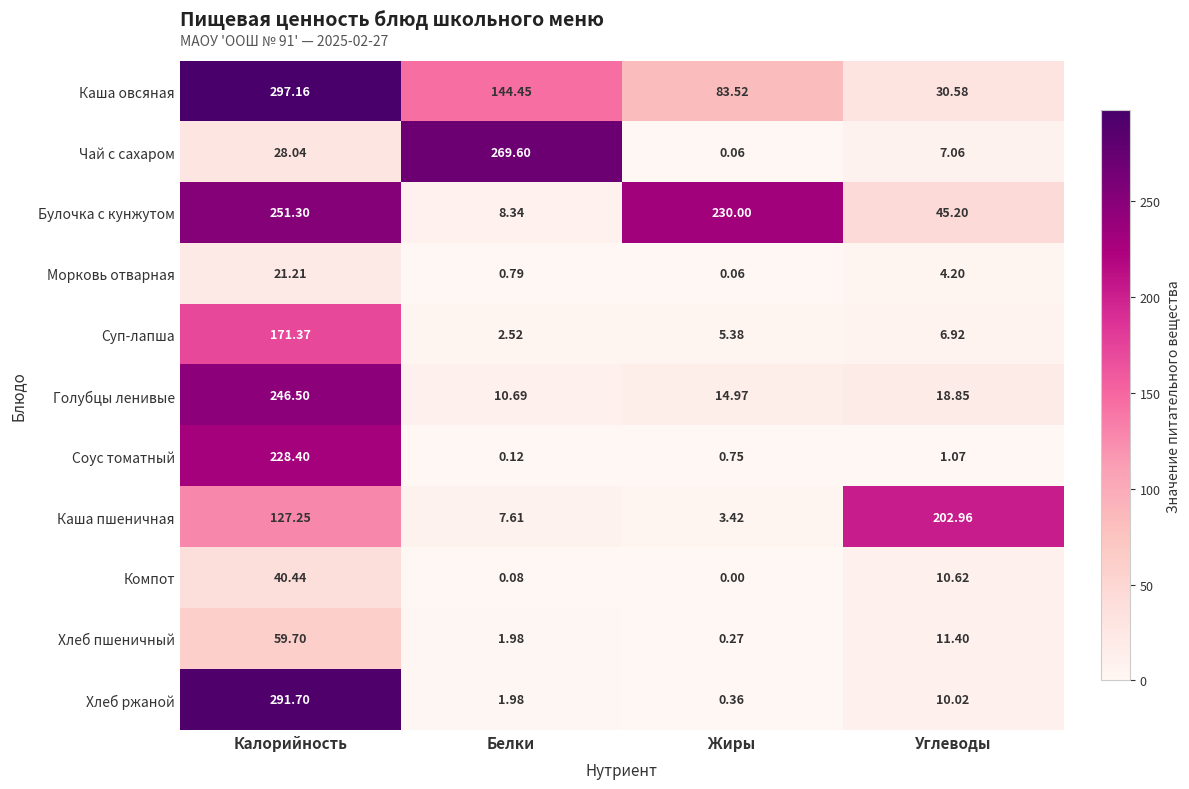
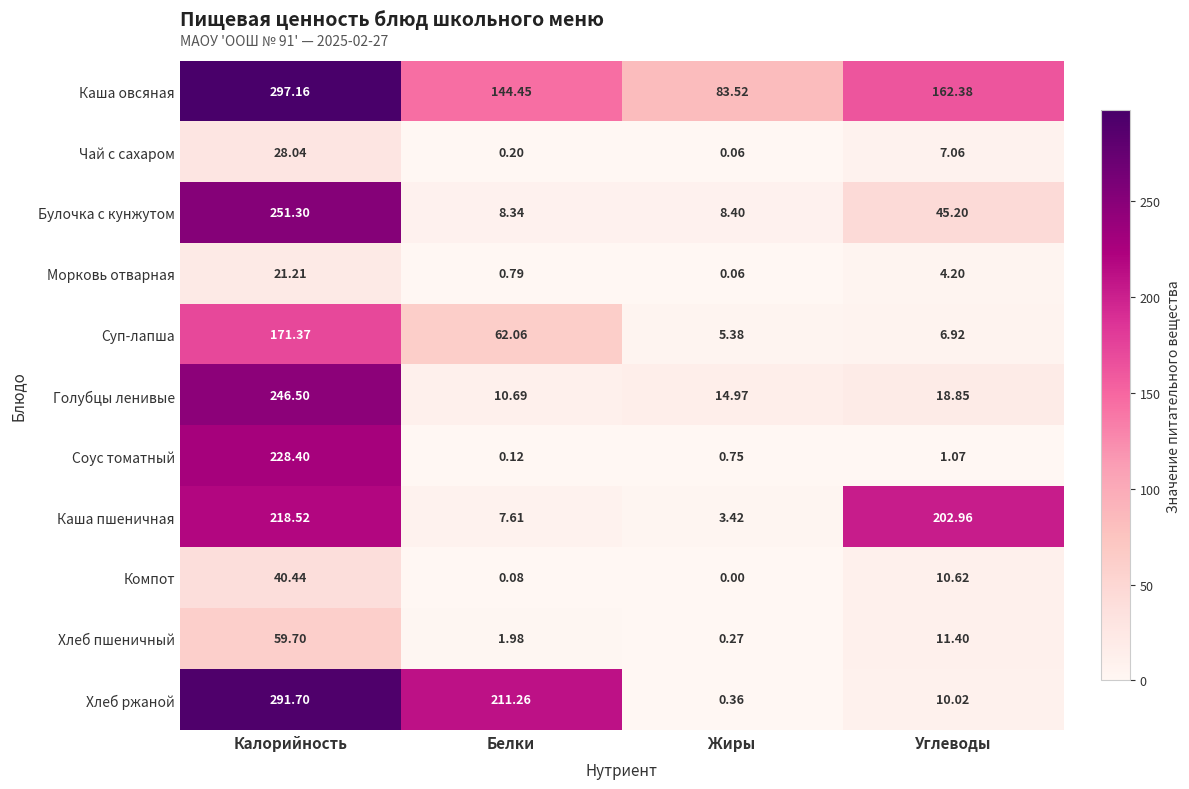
Каша овсяная, Углеводы: 30.58 -> 162.38
Чай с сахаром, Белки: 269.60 -> 0.20
Булочка с кунжутом, Жиры: 230.00 -> 8.40
Суп-лапша, Белки: 2.52 -> 62.06
Каша пшеничная, Калорийность: 127.25 -> 218.52
Хлеб ржаной, Белки: 1.98 -> 211.26
